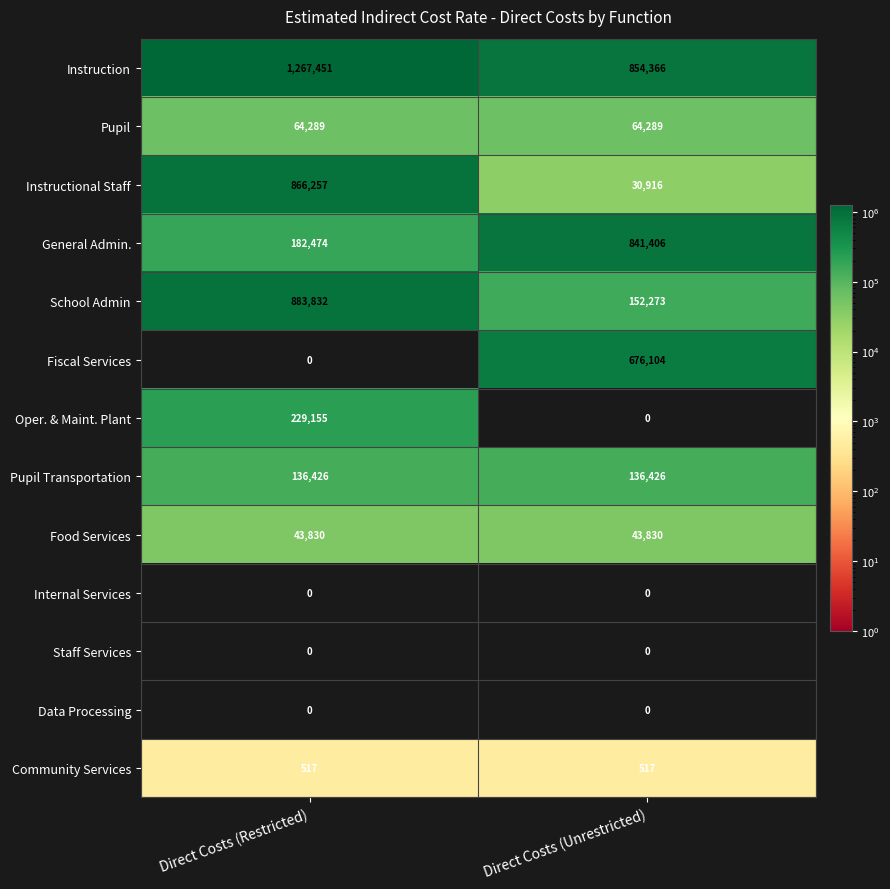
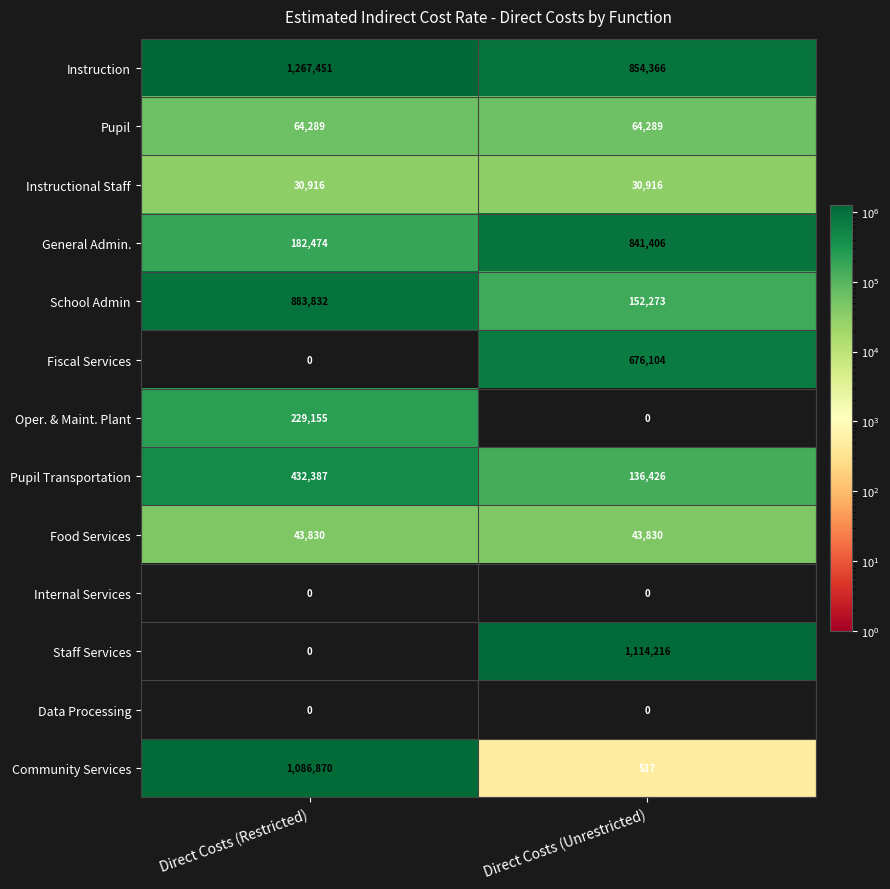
Instructional Staff, Direct Costs (Restricted): 866,257 -> 30,916
Pupil Transportation, Direct Costs (Restricted): 136,426 -> 432,387
Staff Services, Direct Costs (Unrestricted): 0 -> 1,114,216
Community Services, Direct Costs (Restricted): 517 -> 1,086,870
